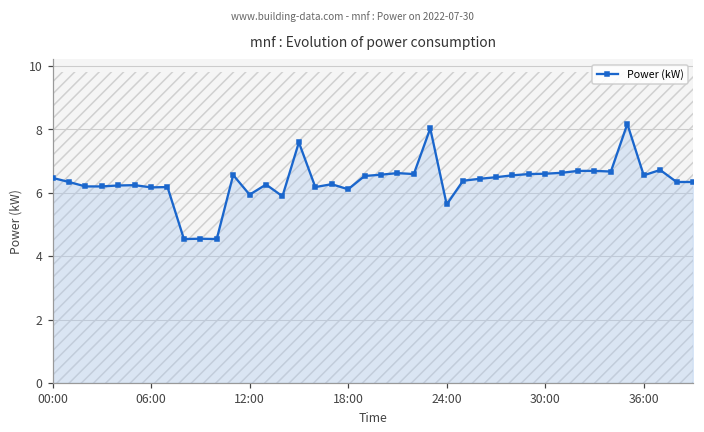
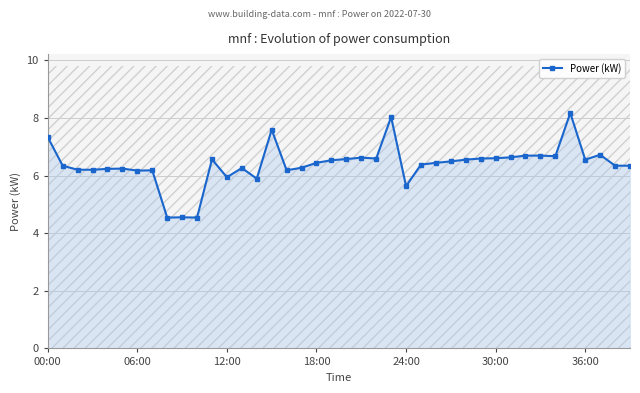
Power (kW), 00:00: 6.5 -> 7.3
Power (kW), 18:00: 6.1 -> 6.4
